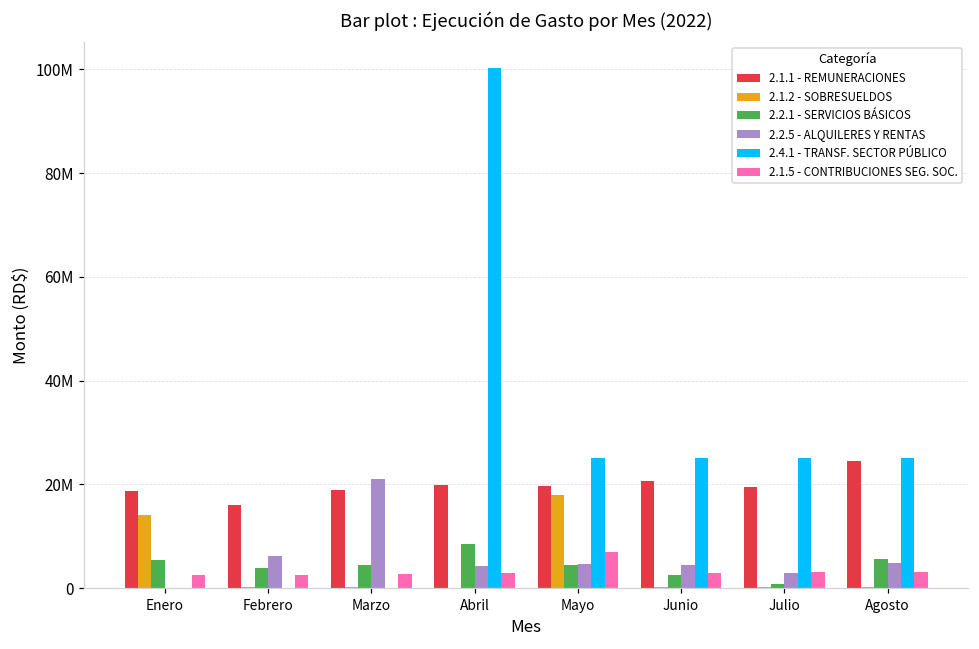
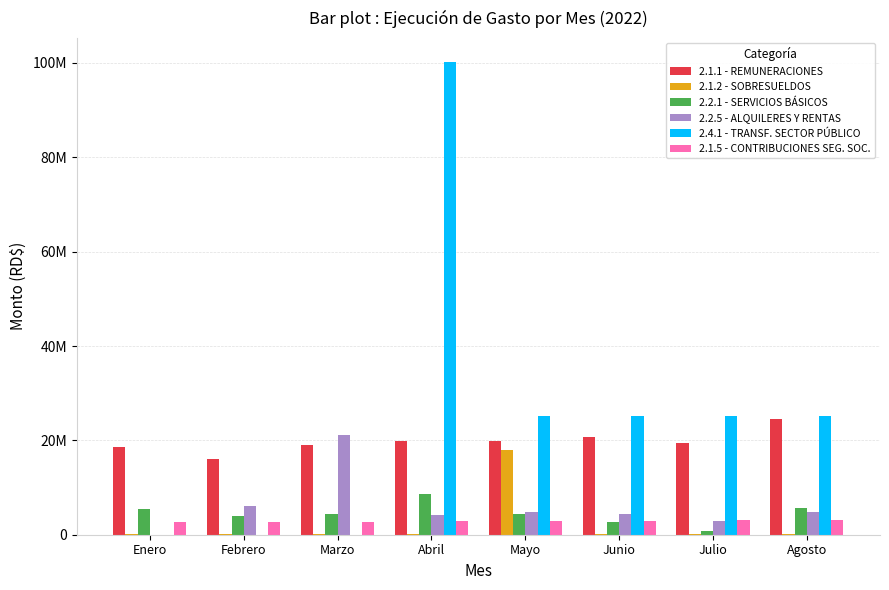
2.1.2 - SOBRESUELDOS, Enero: 14000000 -> 0
2.1.5 - CONTRIBUCIONES SEG. SOC., Mayo: 7000000 -> 3000000
